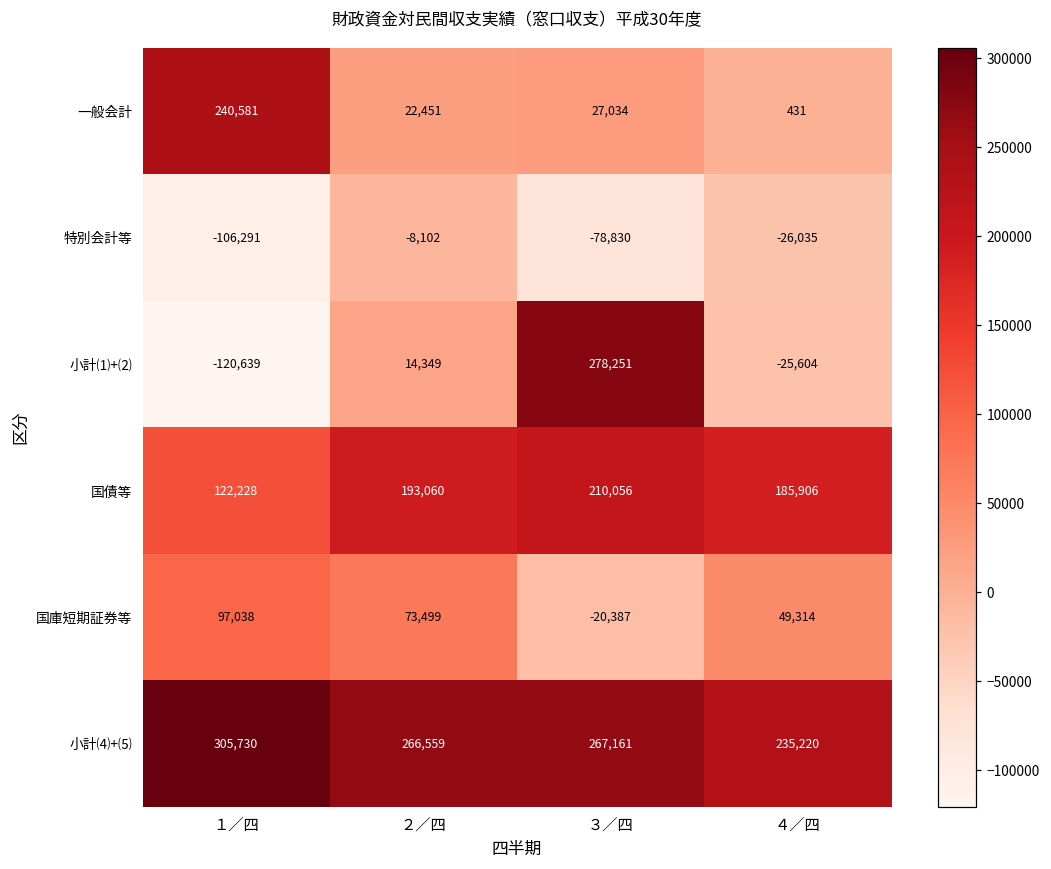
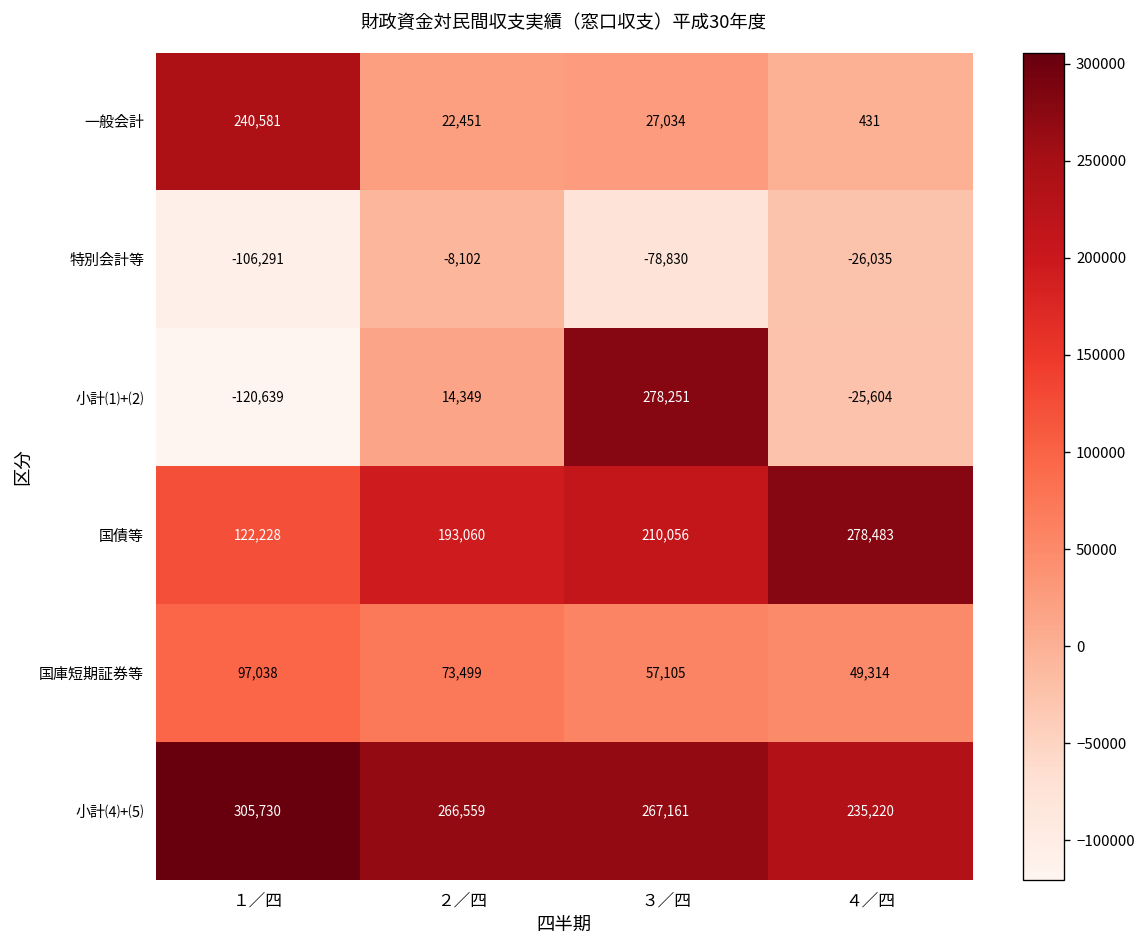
国債等, ４／四: 185,906 -> 278,483
国庫短期証券等, ３／四: -20,387 -> 57,105
